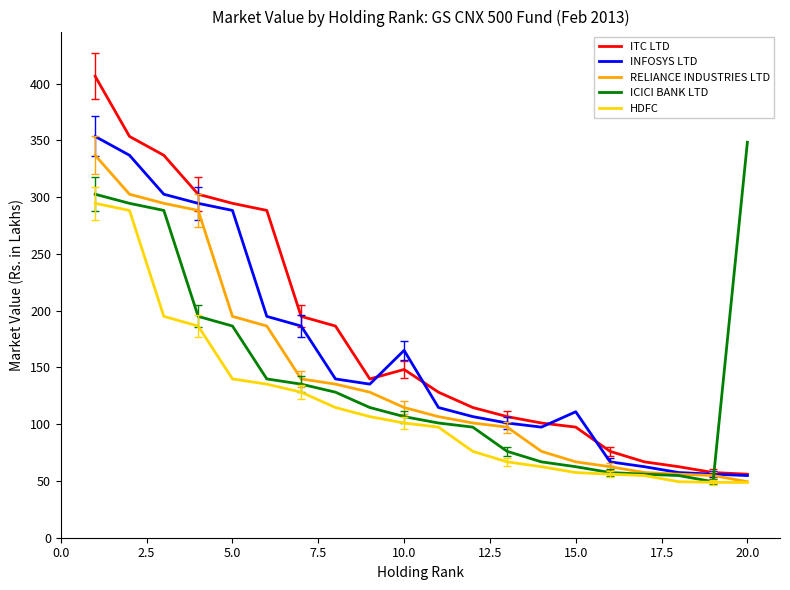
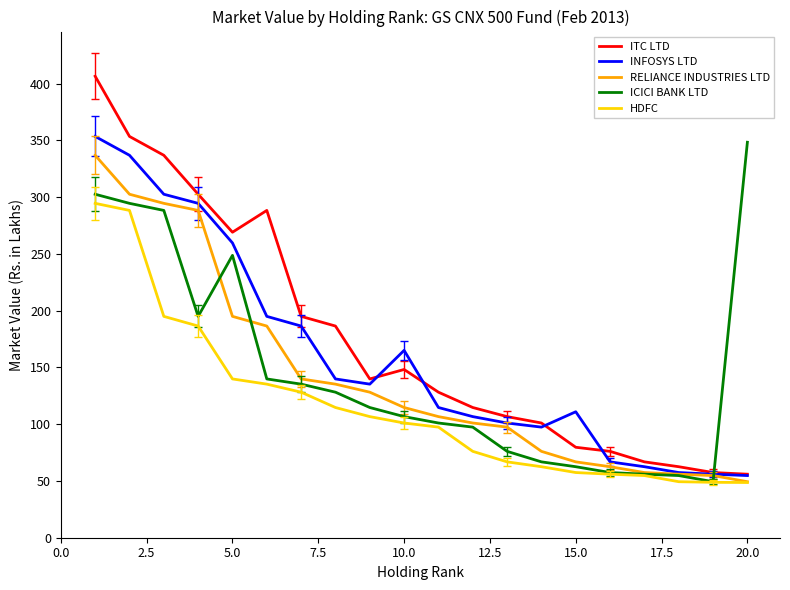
ITC LTD, 5.0: 294 -> 269
INFOSYS LTD, 5.0: 288 -> 260
ICICI BANK LTD, 5.0: 186 -> 249
ITC LTD, 15.0: 97 -> 80
